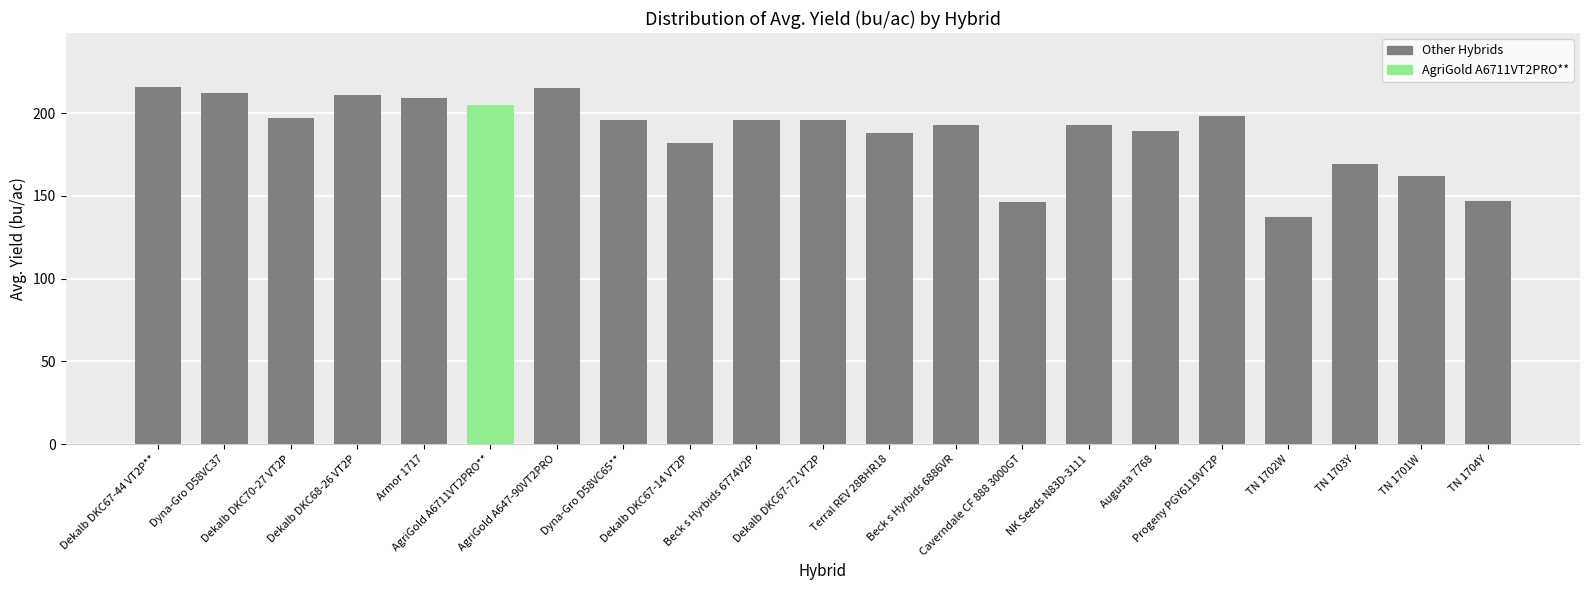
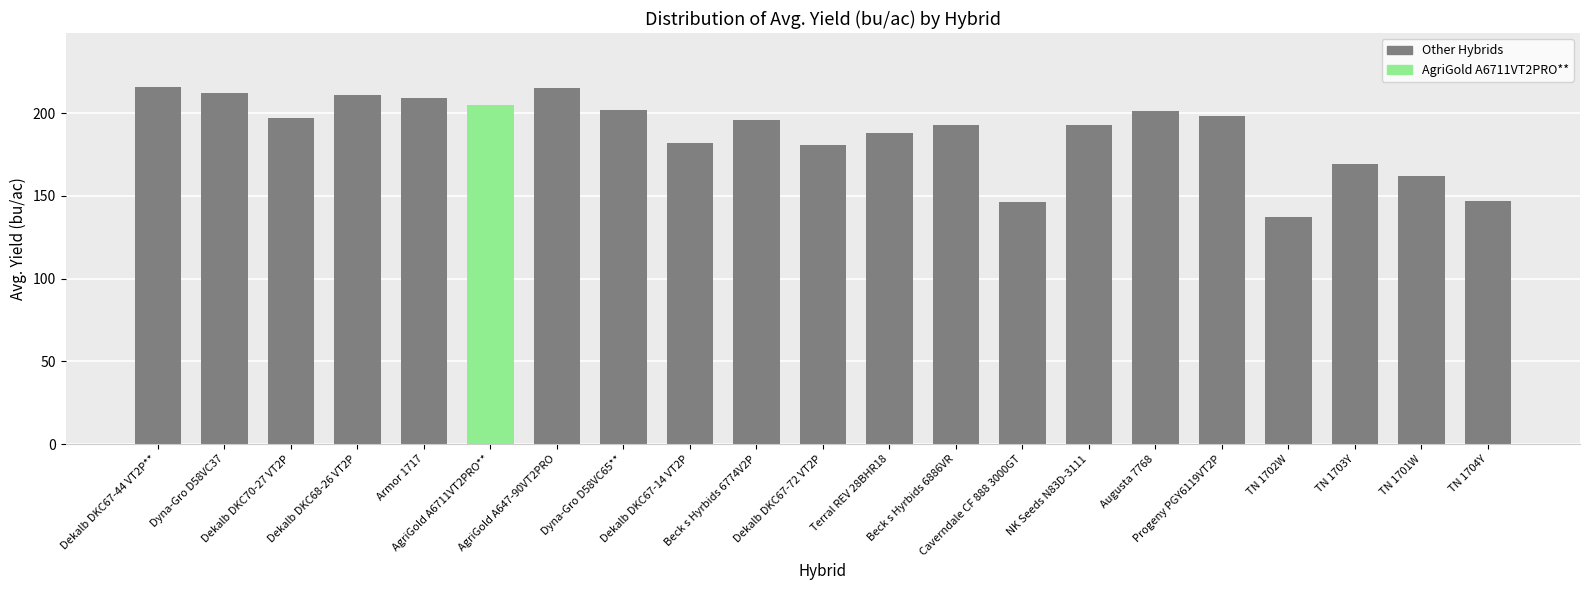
Dyna-Gro D58VC65**: 196 -> 202
Dekalb DKC67-72 VT2P: 196 -> 181
Augusta 7768: 189 -> 201
